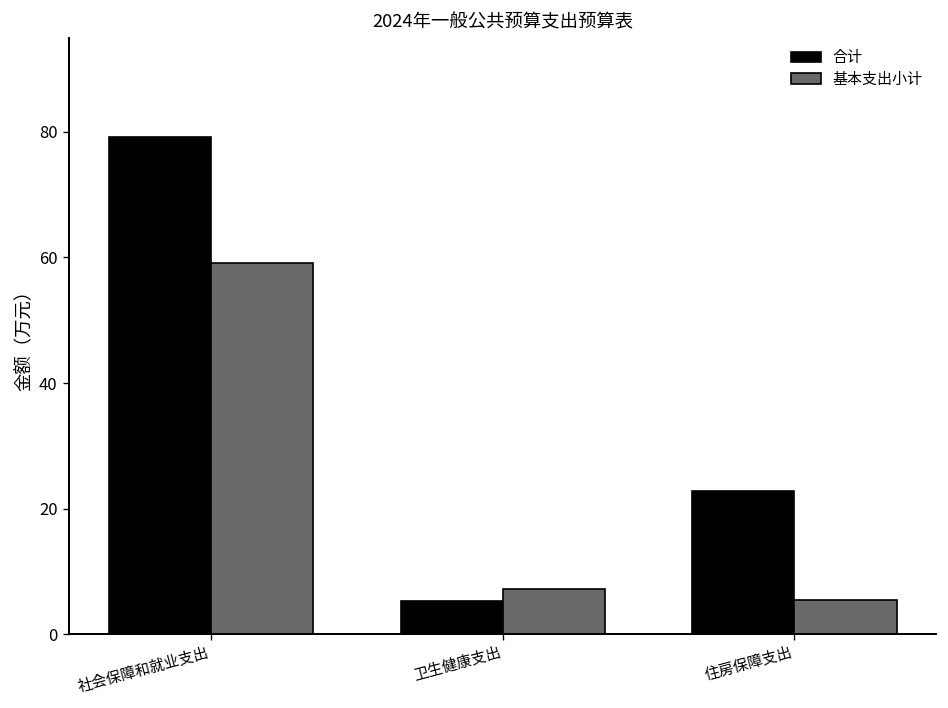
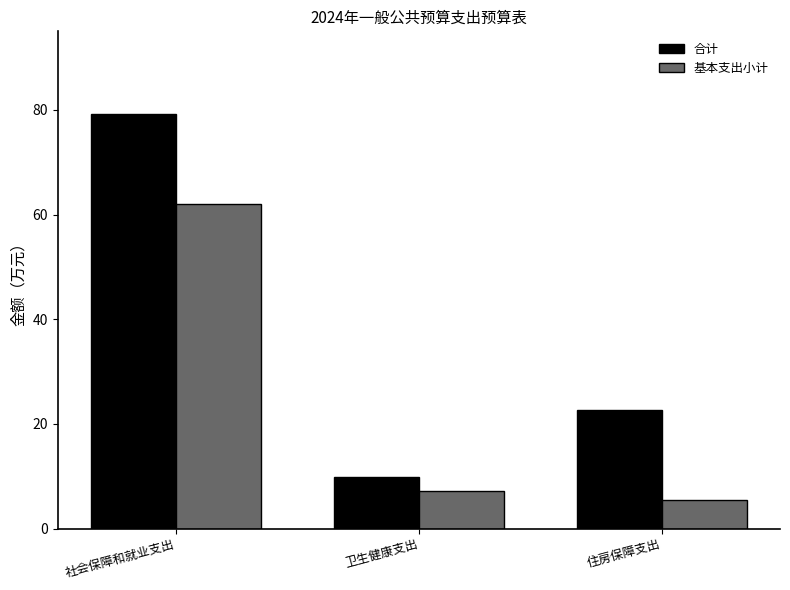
基本支出小计, 社会保障和就业支出: 59 -> 62
合计, 卫生健康支出: 5 -> 10
